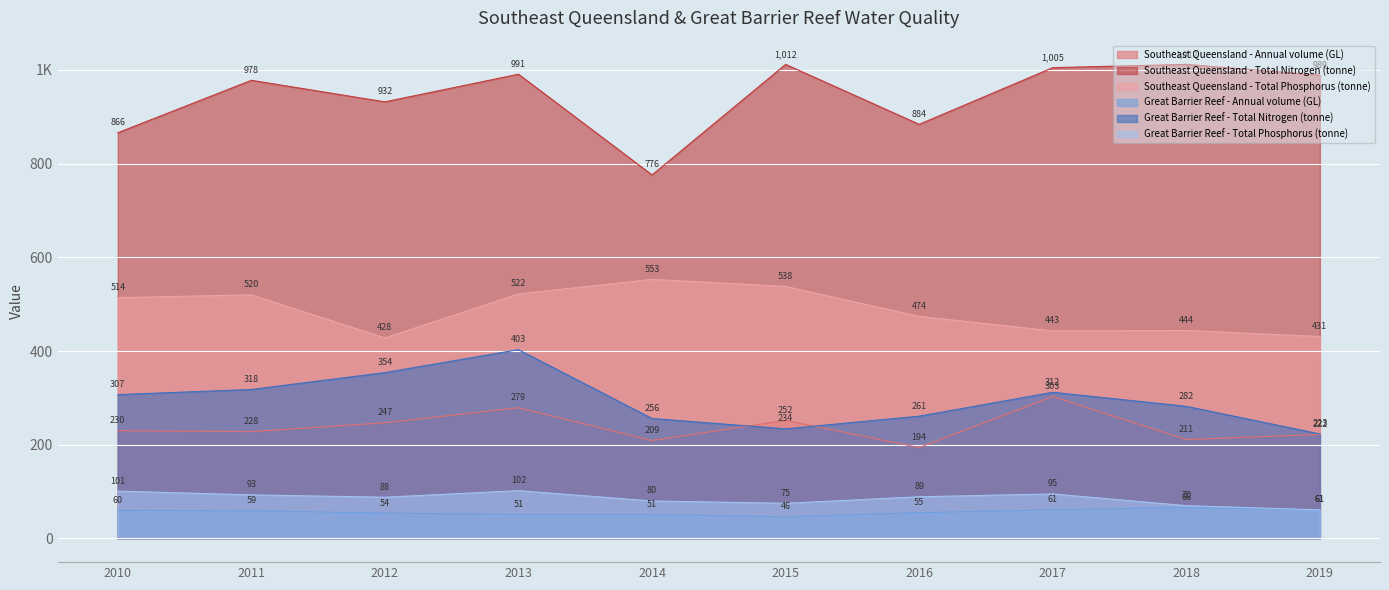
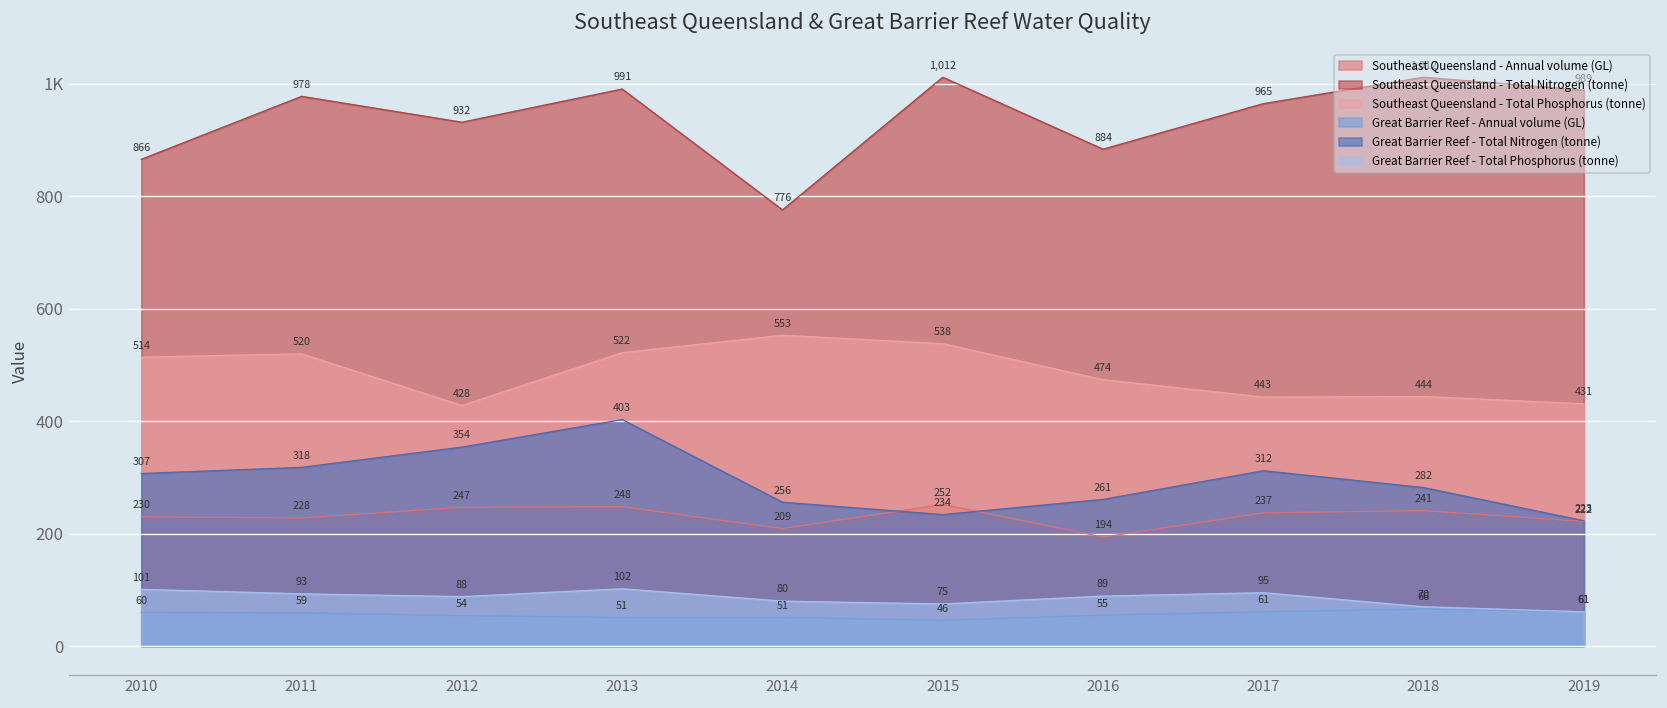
Southeast Queensland - Annual volume (GL), 2013: 279 -> 248
Southeast Queensland - Annual volume (GL), 2017: 303 -> 237
Southeast Queensland - Total Nitrogen (tonne), 2017: 1,005 -> 965
Southeast Queensland - Annual volume (GL), 2018: 211 -> 241
